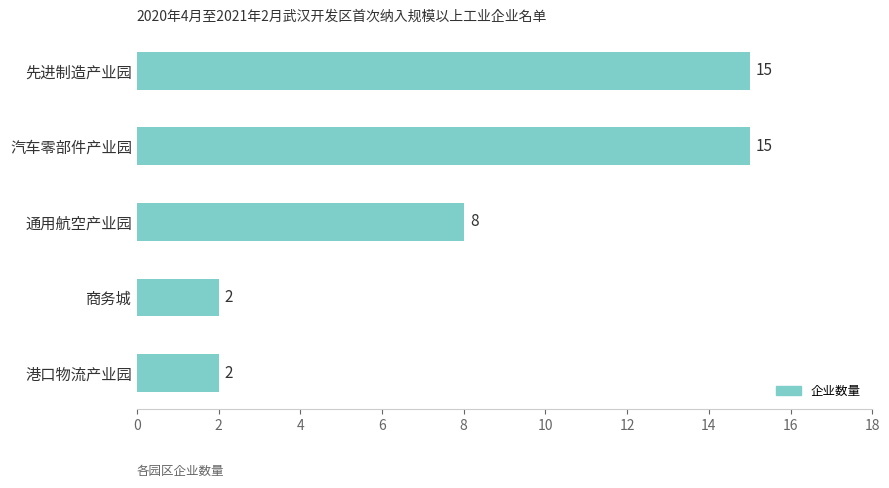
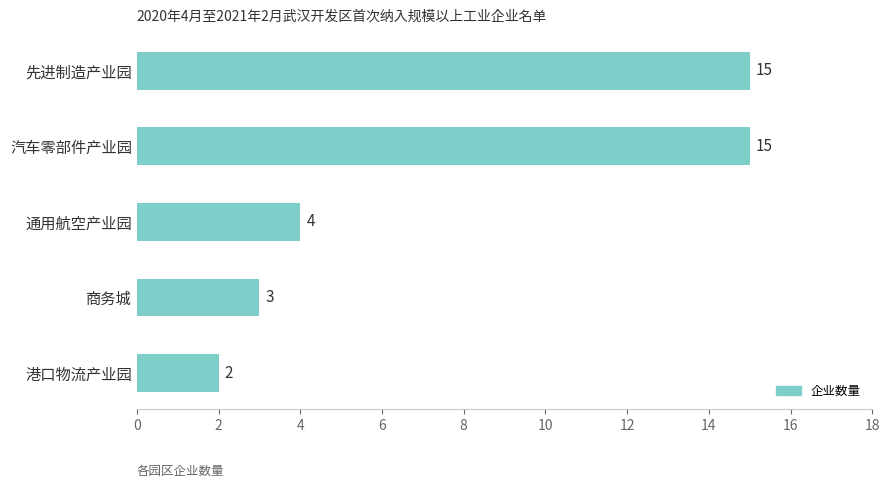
通用航空产业园: 8 -> 4
商务城: 2 -> 3
